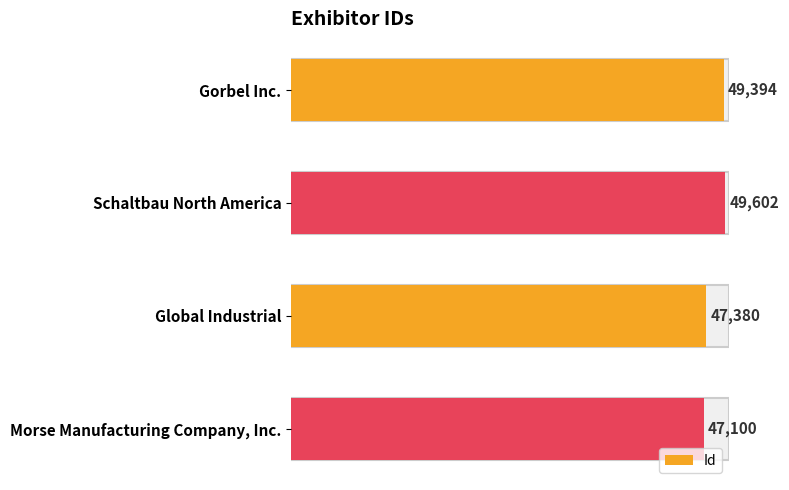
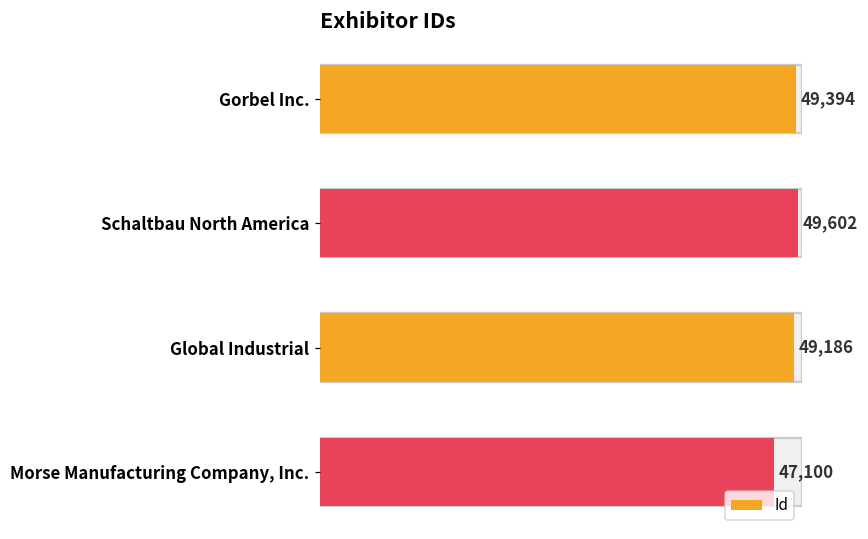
Global Industrial: 47,380 -> 49,186
